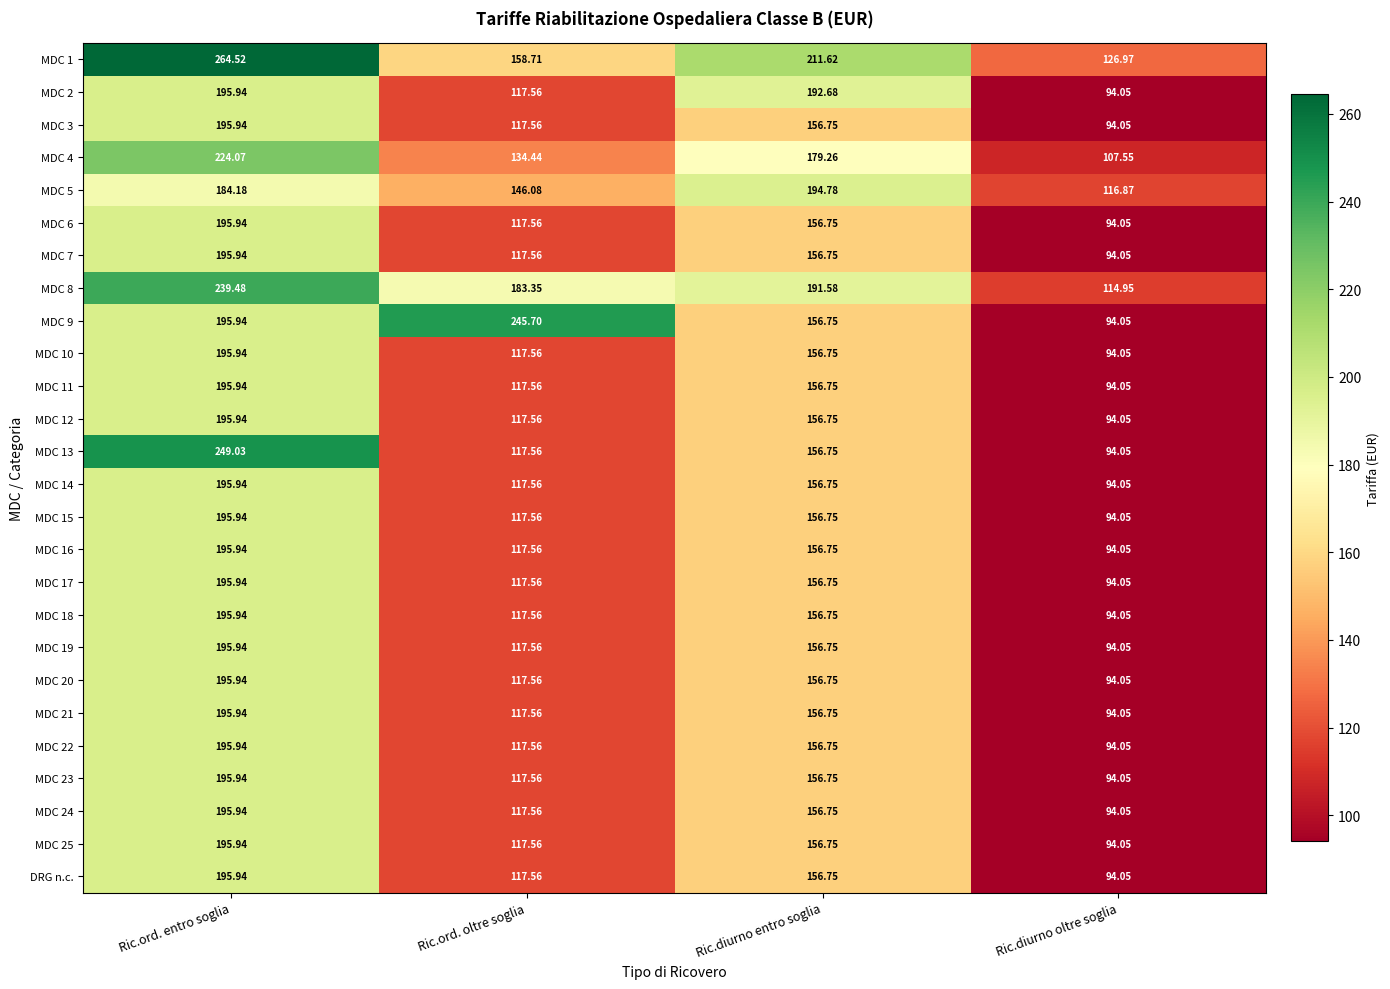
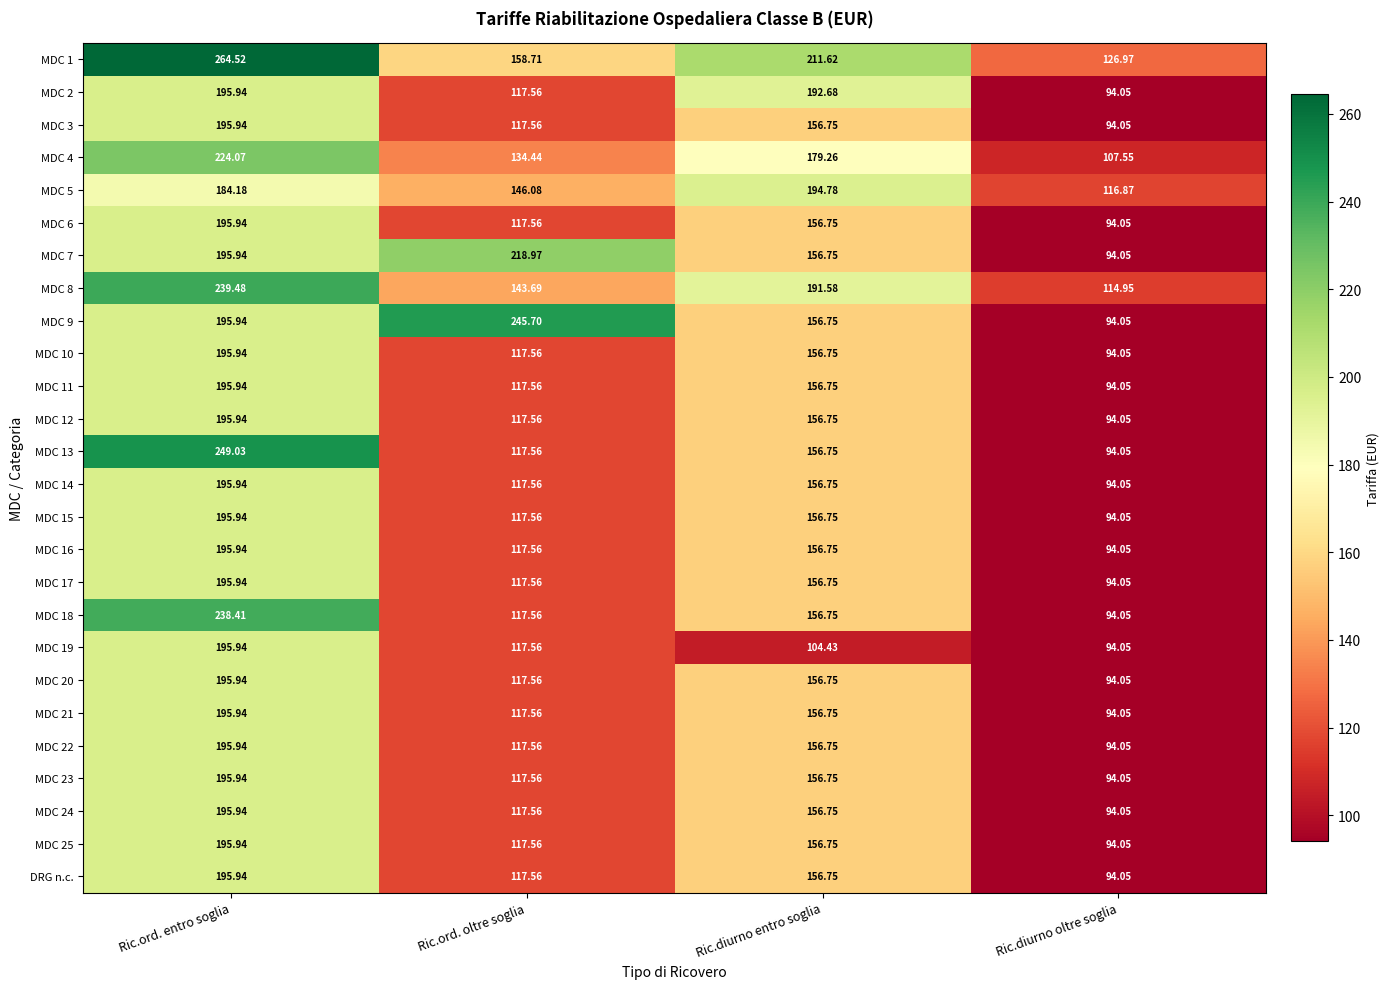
MDC 7, Ric.ord. oltre soglia: 117.56 -> 218.97
MDC 8, Ric.ord. oltre soglia: 183.35 -> 143.69
MDC 18, Ric.ord. entro soglia: 195.94 -> 238.41
MDC 19, Ric.diurno entro soglia: 156.75 -> 104.43
